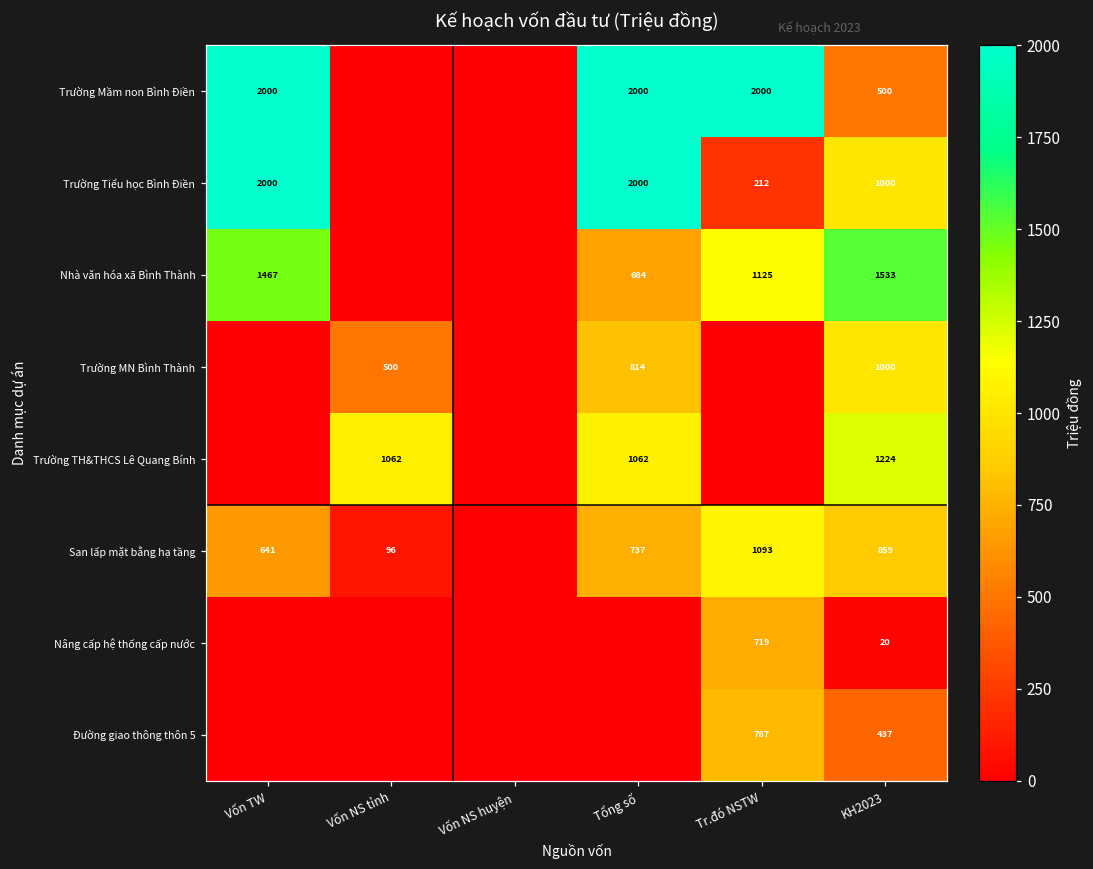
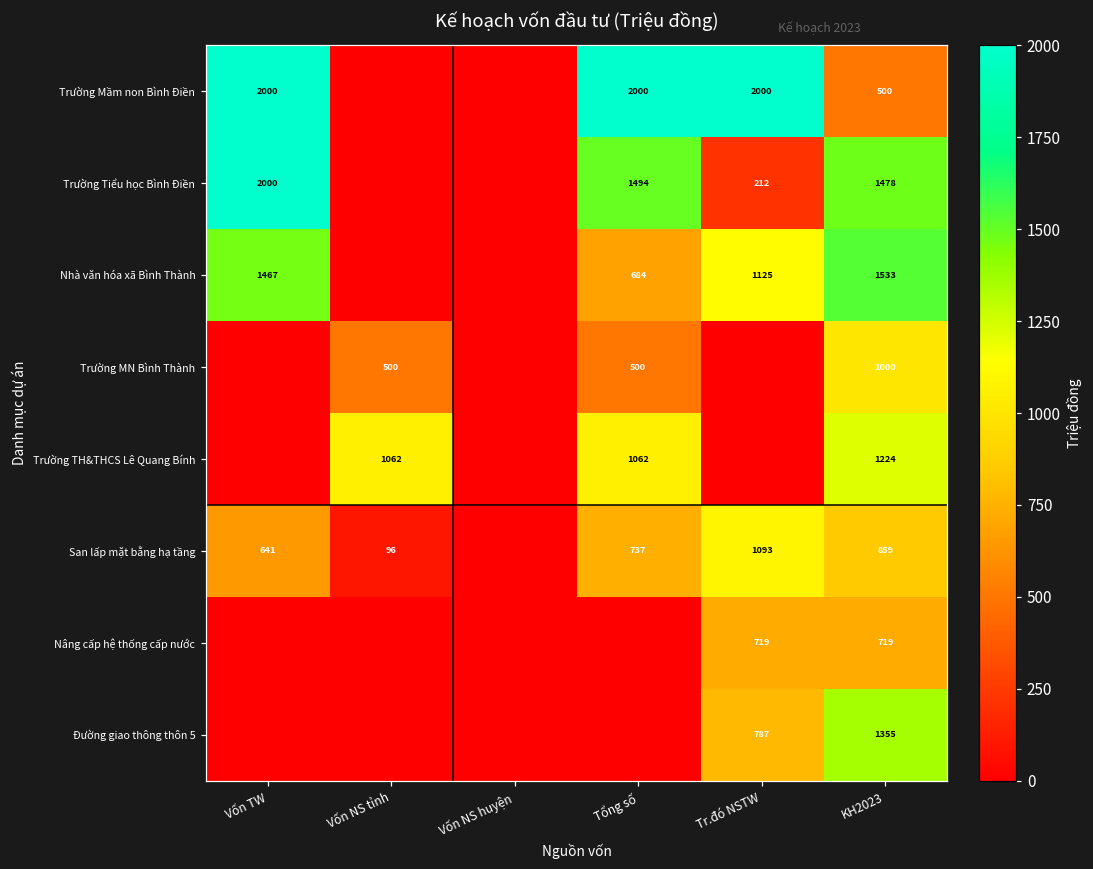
Trường Tiểu học Bình Điền, Tổng số: 2000 -> 1494
Trường Tiểu học Bình Điền, KH2023: 1000 -> 1478
Trường MN Bình Thành, Tổng số: 814 -> 500
Nâng cấp hệ thống cấp nước, KH2023: 20 -> 719
Đường giao thông thôn 5, KH2023: 437 -> 1355
